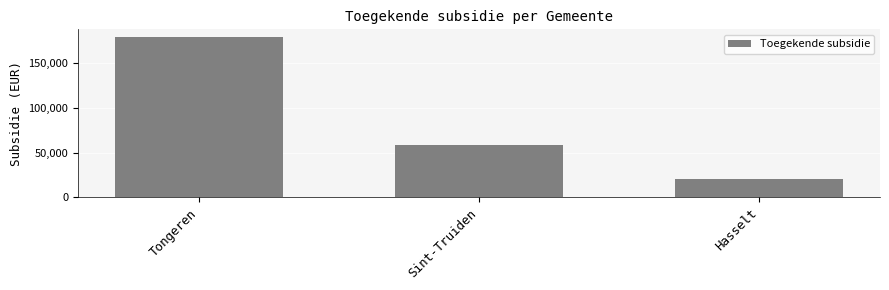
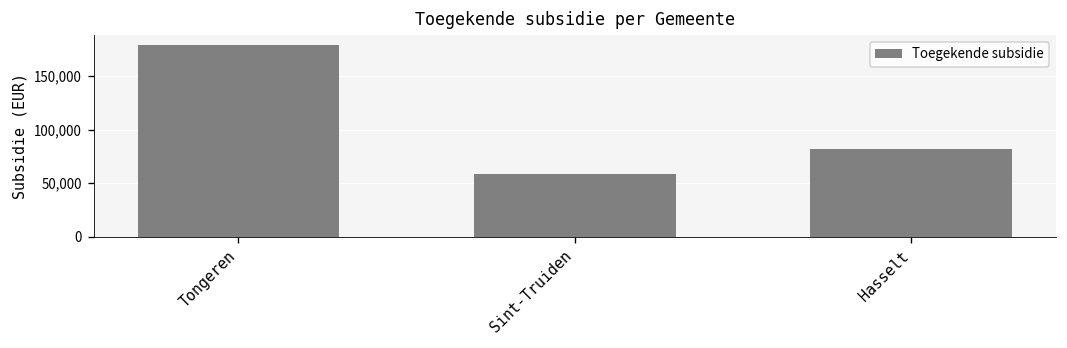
Hasselt: 20,000 -> 80,000
